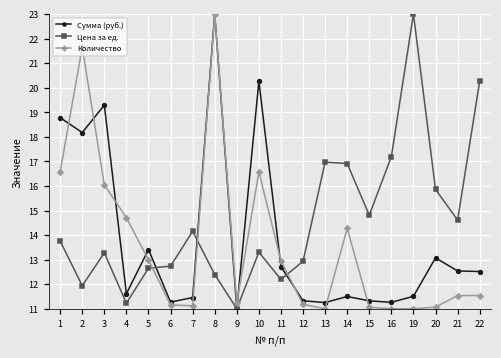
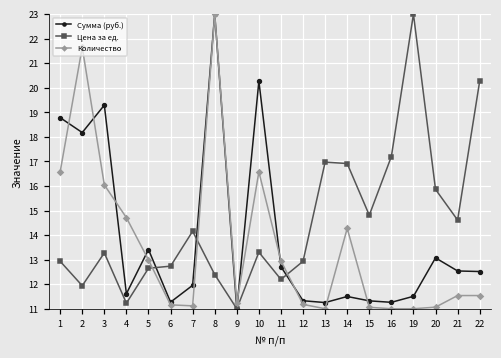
Цена за ед., 1: 13.8 -> 12.9
Сумма (руб.), 7: 11.5 -> 12.0
